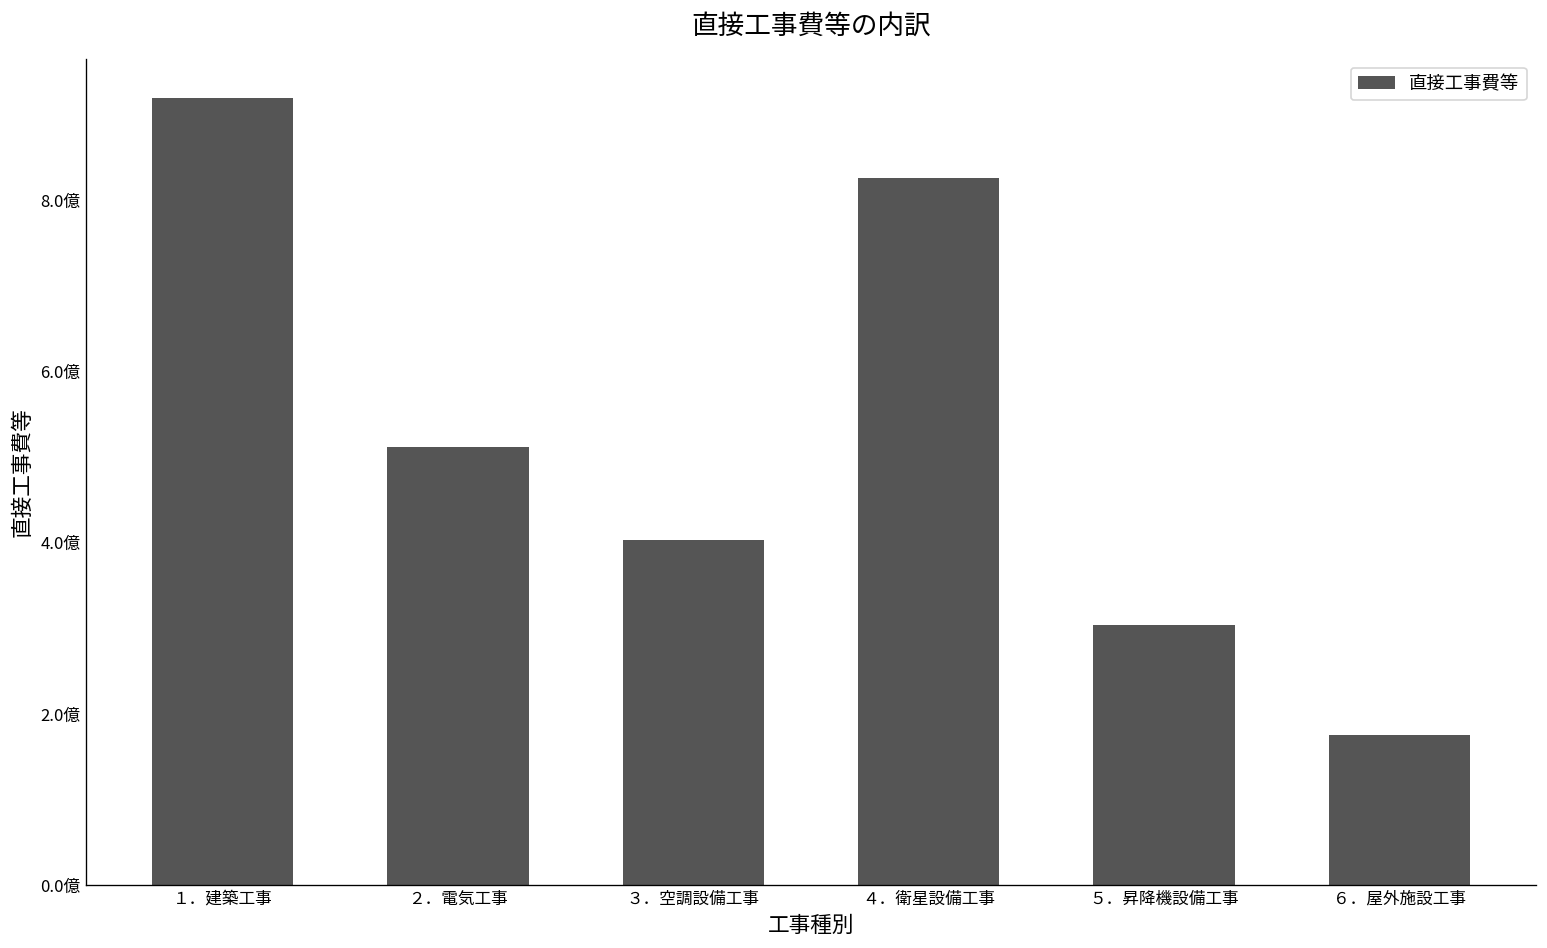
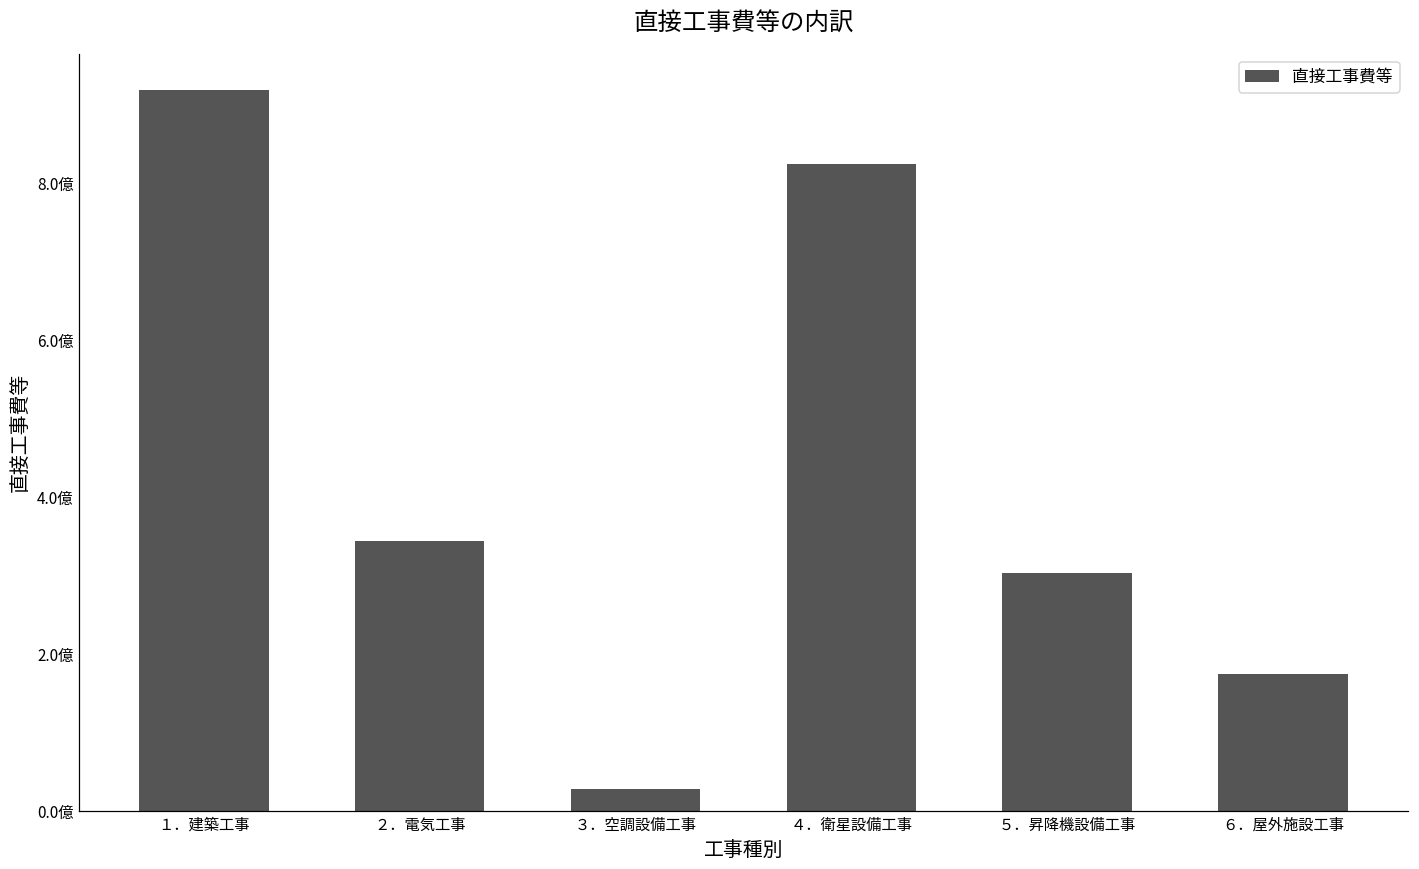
２．電気工事: 5.1億 -> 3.4億
３．空調設備工事: 4.0億 -> 0.3億
